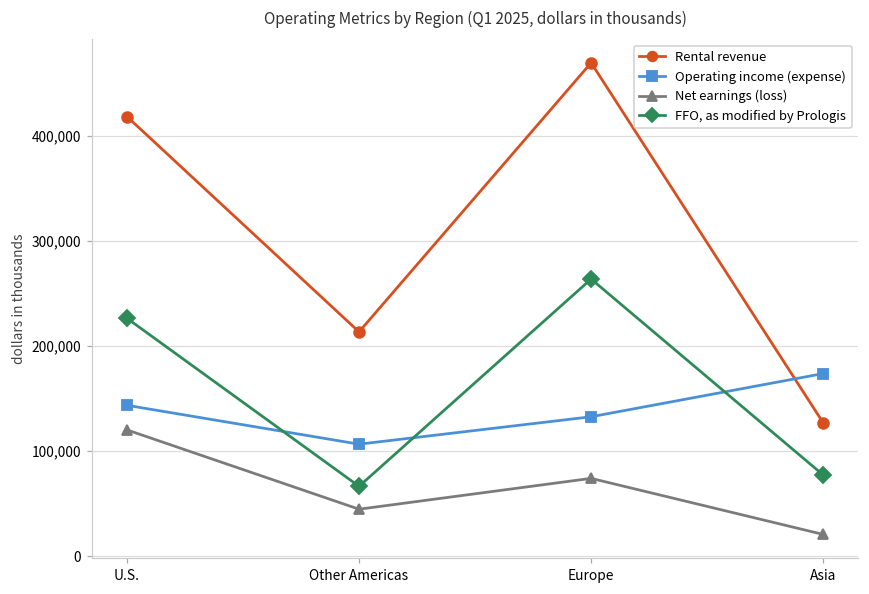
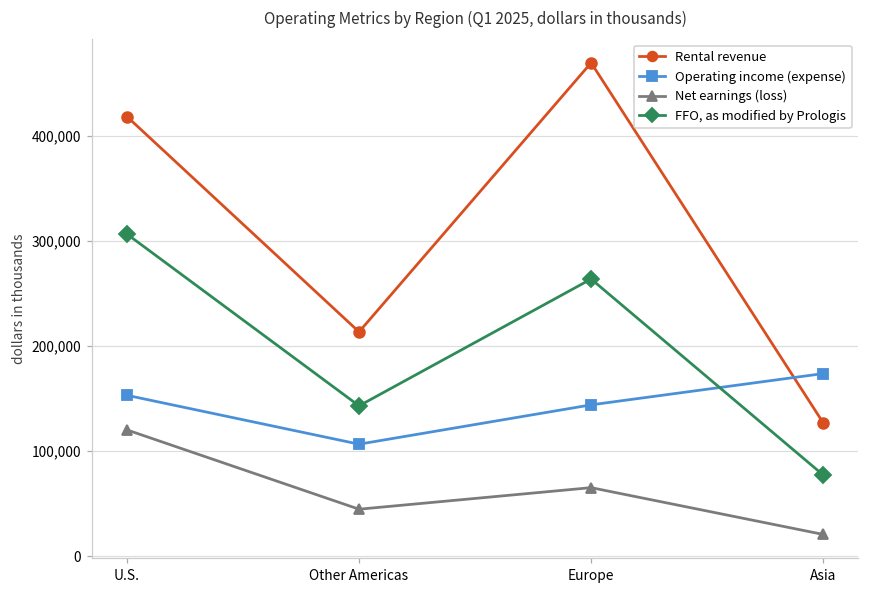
Operating income (expense), U.S.: 140,000 -> 150,000
FFO, as modified by Prologis, U.S.: 230,000 -> 310,000
FFO, as modified by Prologis, Other Americas: 70,000 -> 140,000
Operating income (expense), Europe: 130,000 -> 140,000
Net earnings (loss), Europe: 74,000 -> 65,000
